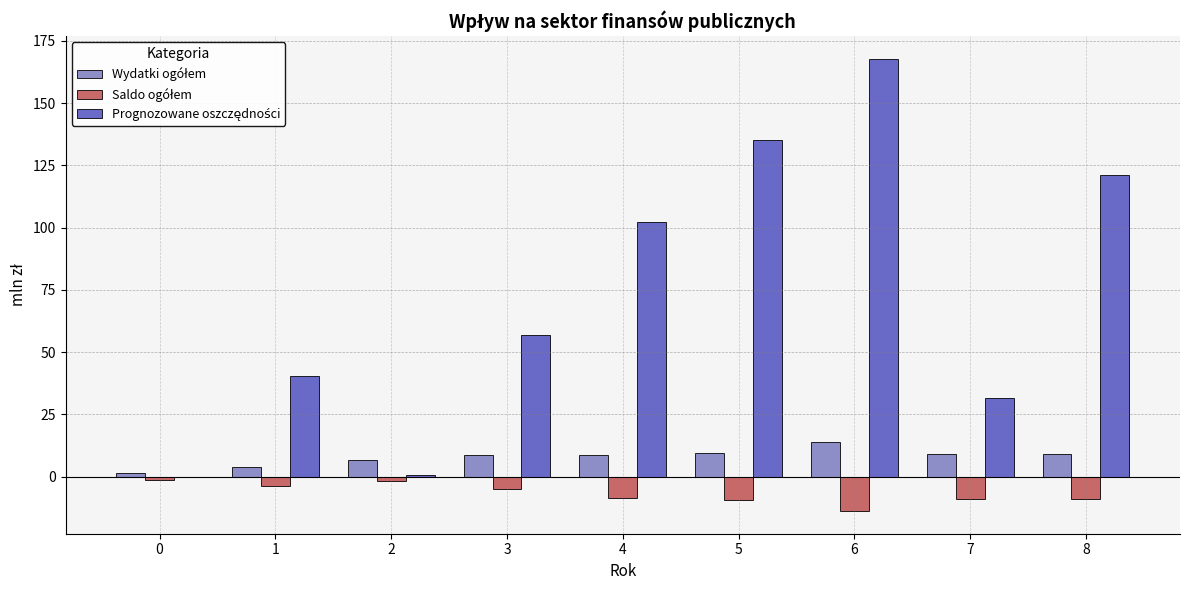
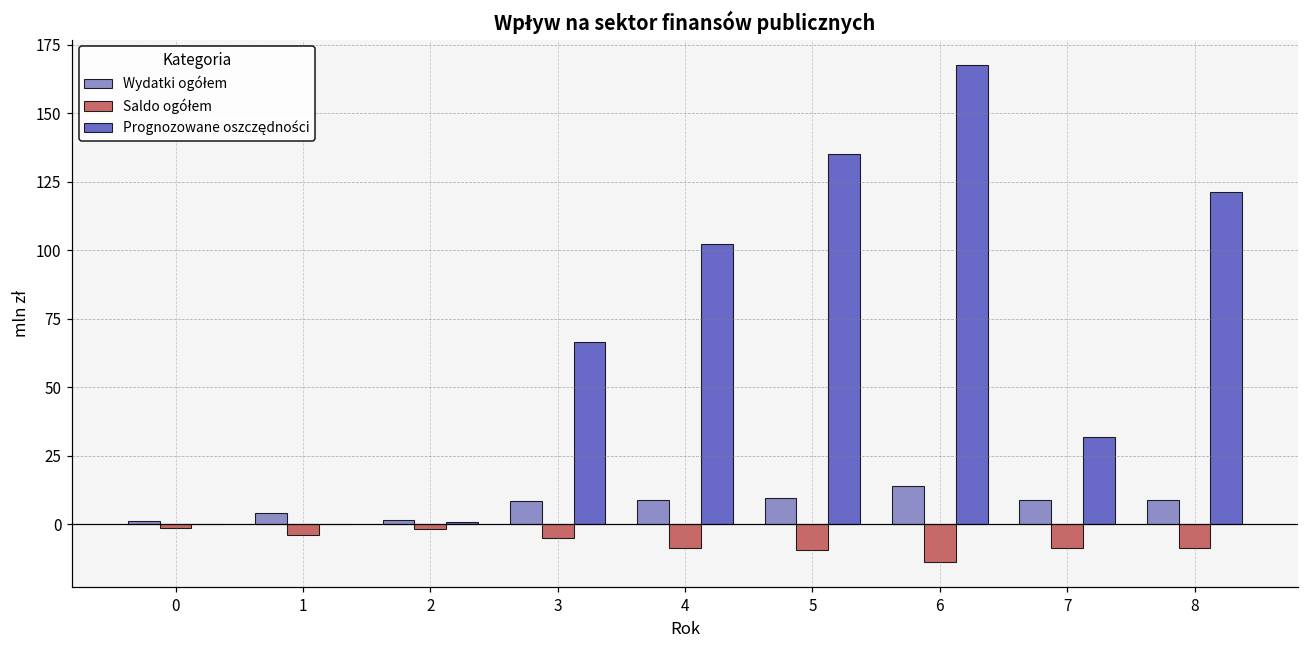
Prognozowane oszczędności, 1: 40 -> 0
Wydatki ogółem, 2: 7 -> 2
Prognozowane oszczędności, 3: 57 -> 67
